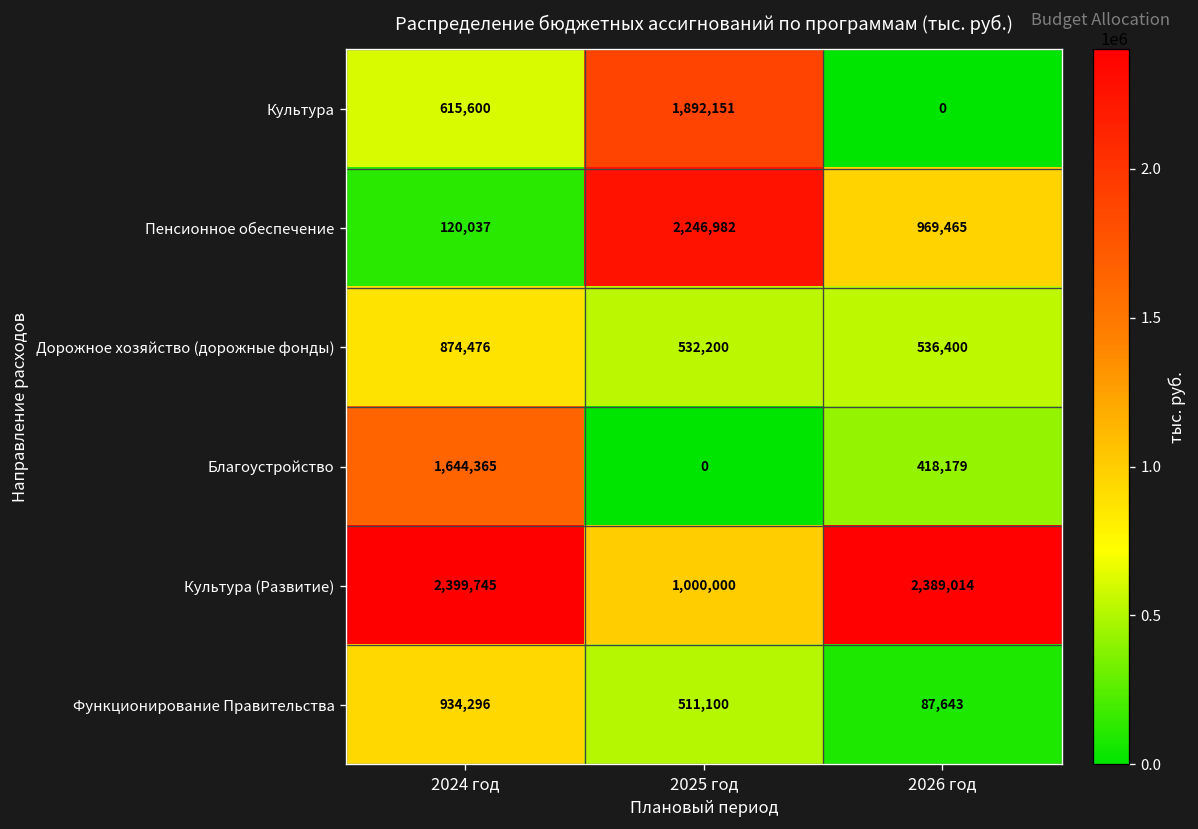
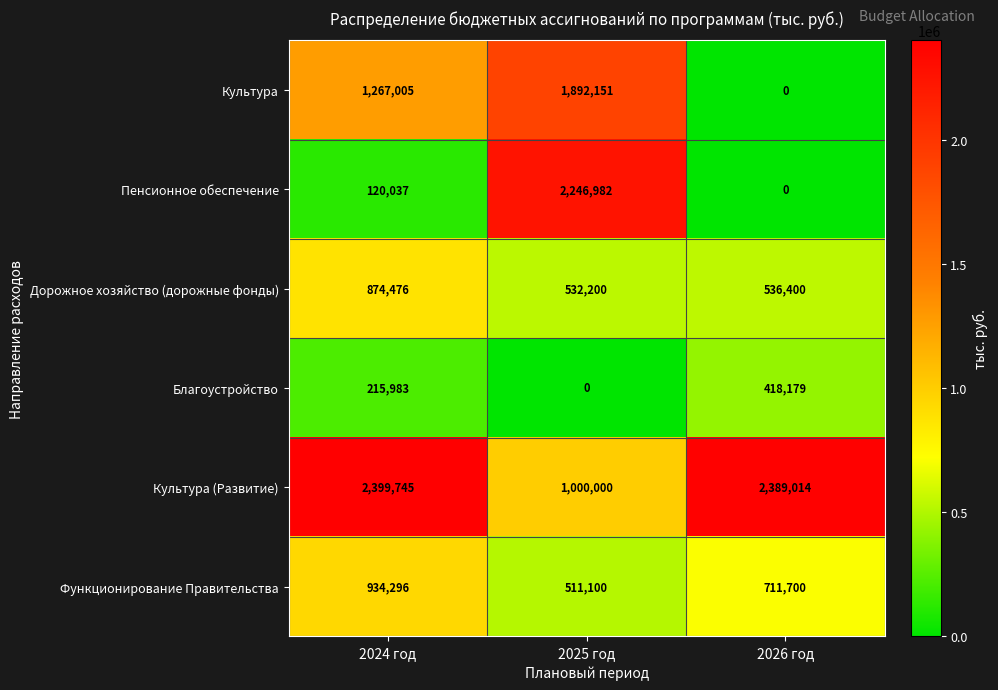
Культура, 2024 год: 615,600 -> 1,267,005
Пенсионное обеспечение, 2026 год: 969,465 -> 0
Благоустройство, 2024 год: 1,644,365 -> 215,983
Функционирование Правительства, 2026 год: 87,643 -> 711,700
